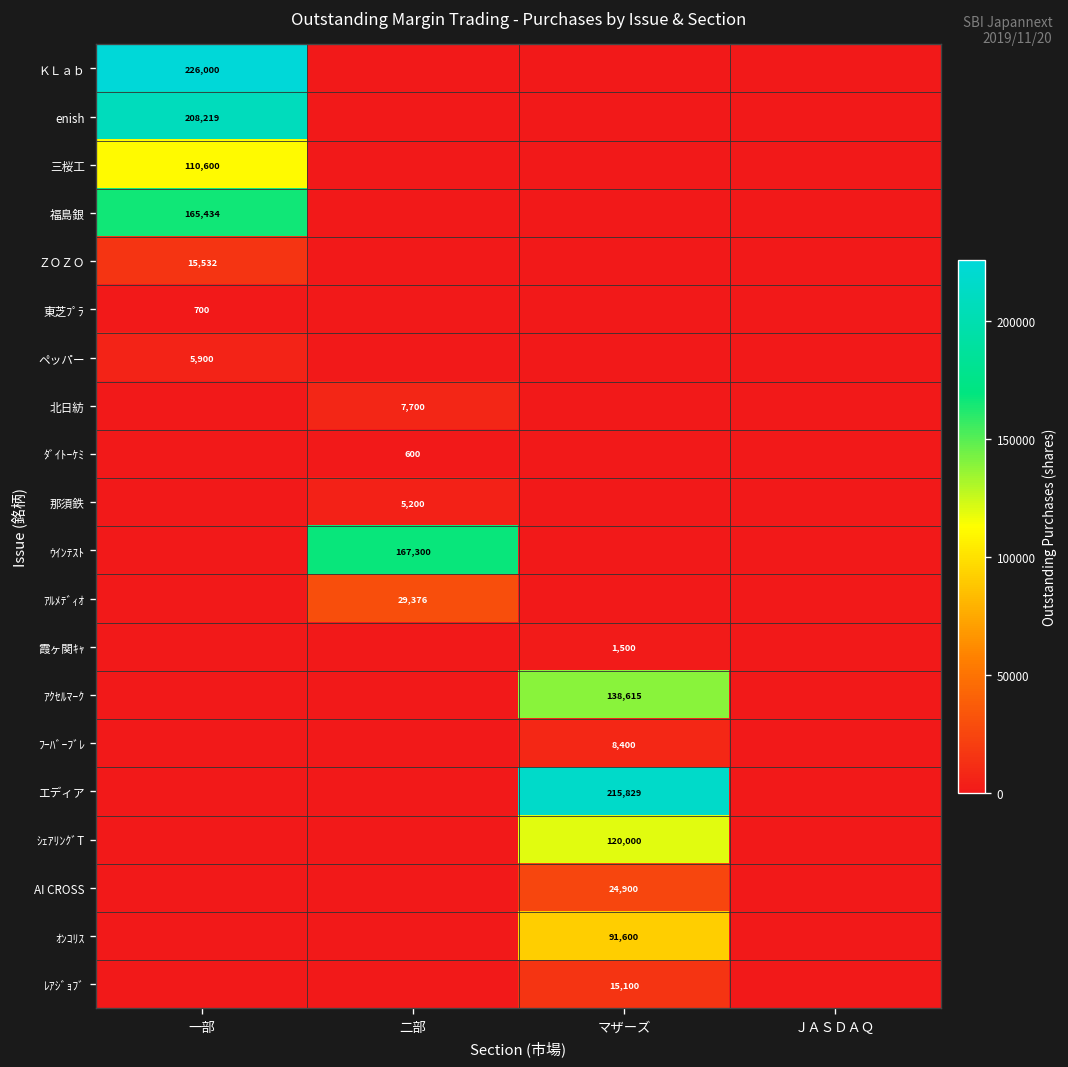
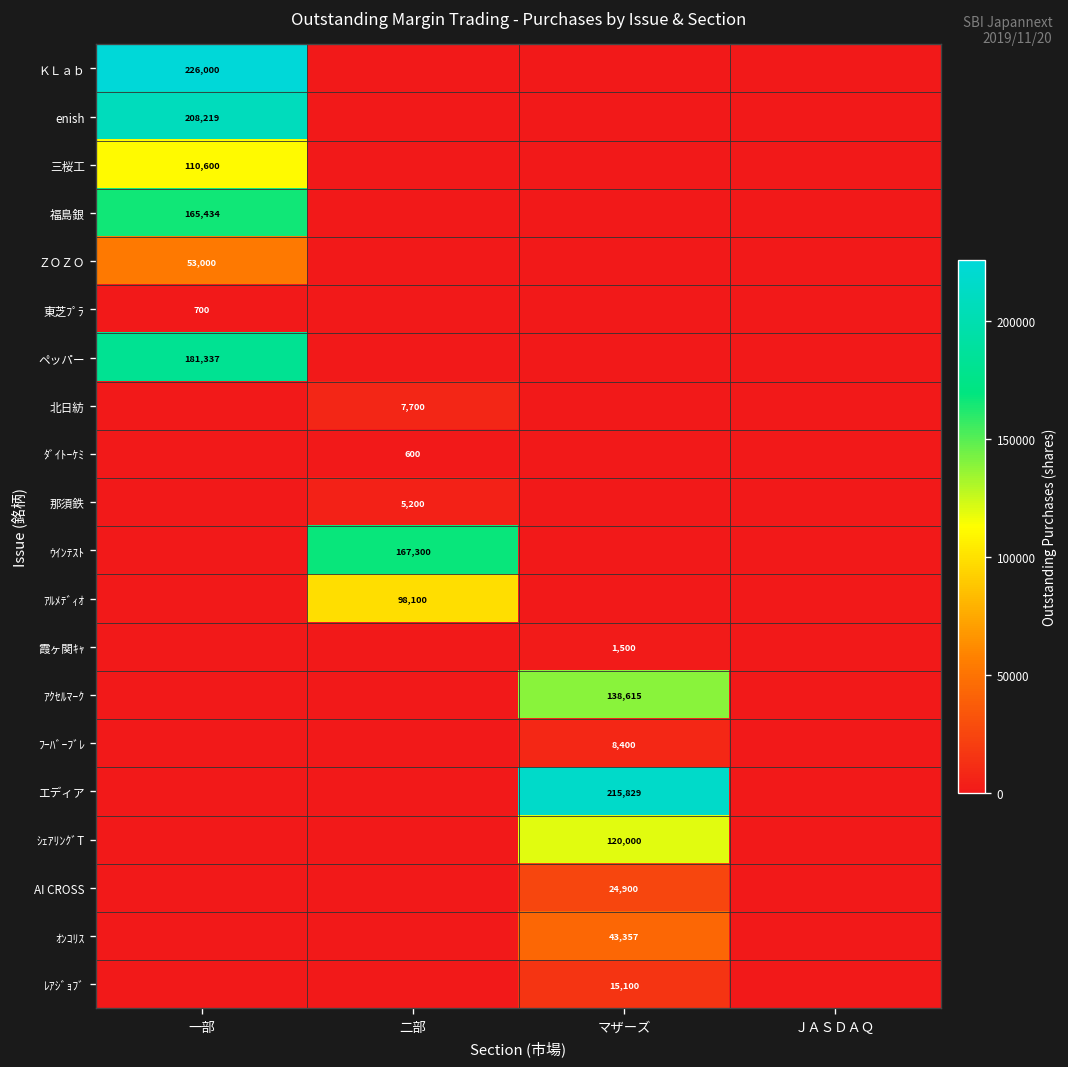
ＺＯＺＯ, 一部: 15,532 -> 53,000
ペッパー, 一部: 5,900 -> 181,337
ｱﾙﾒﾃﾞｨｵ, 二部: 29,376 -> 98,100
ｵﾝｺﾘｽ, マザーズ: 91,600 -> 43,357
